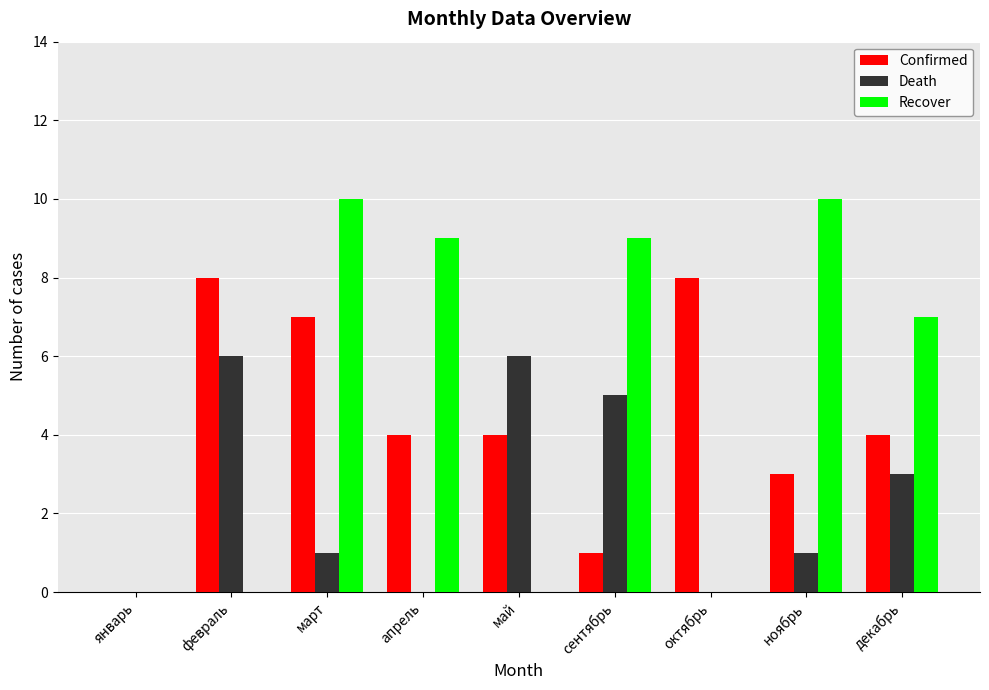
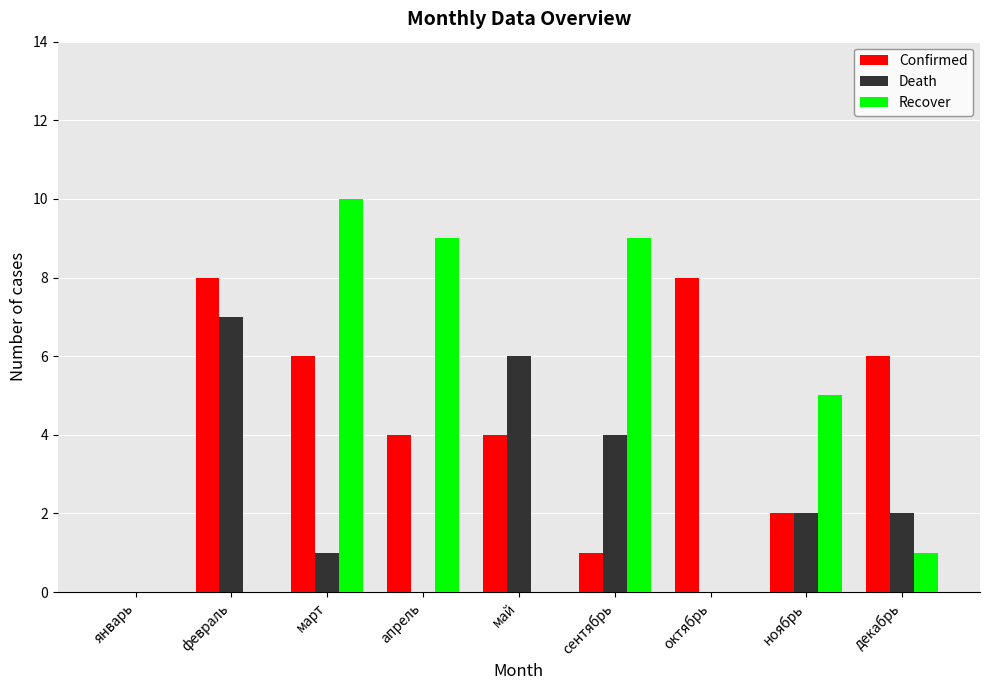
Death, февраль: 6 -> 7
Confirmed, март: 7 -> 6
Death, сентябрь: 5 -> 4
Confirmed, ноябрь: 3 -> 2
Death, ноябрь: 1 -> 2
Recover, ноябрь: 10 -> 5
Confirmed, декабрь: 4 -> 6
Death, декабрь: 3 -> 2
Recover, декабрь: 7 -> 1
